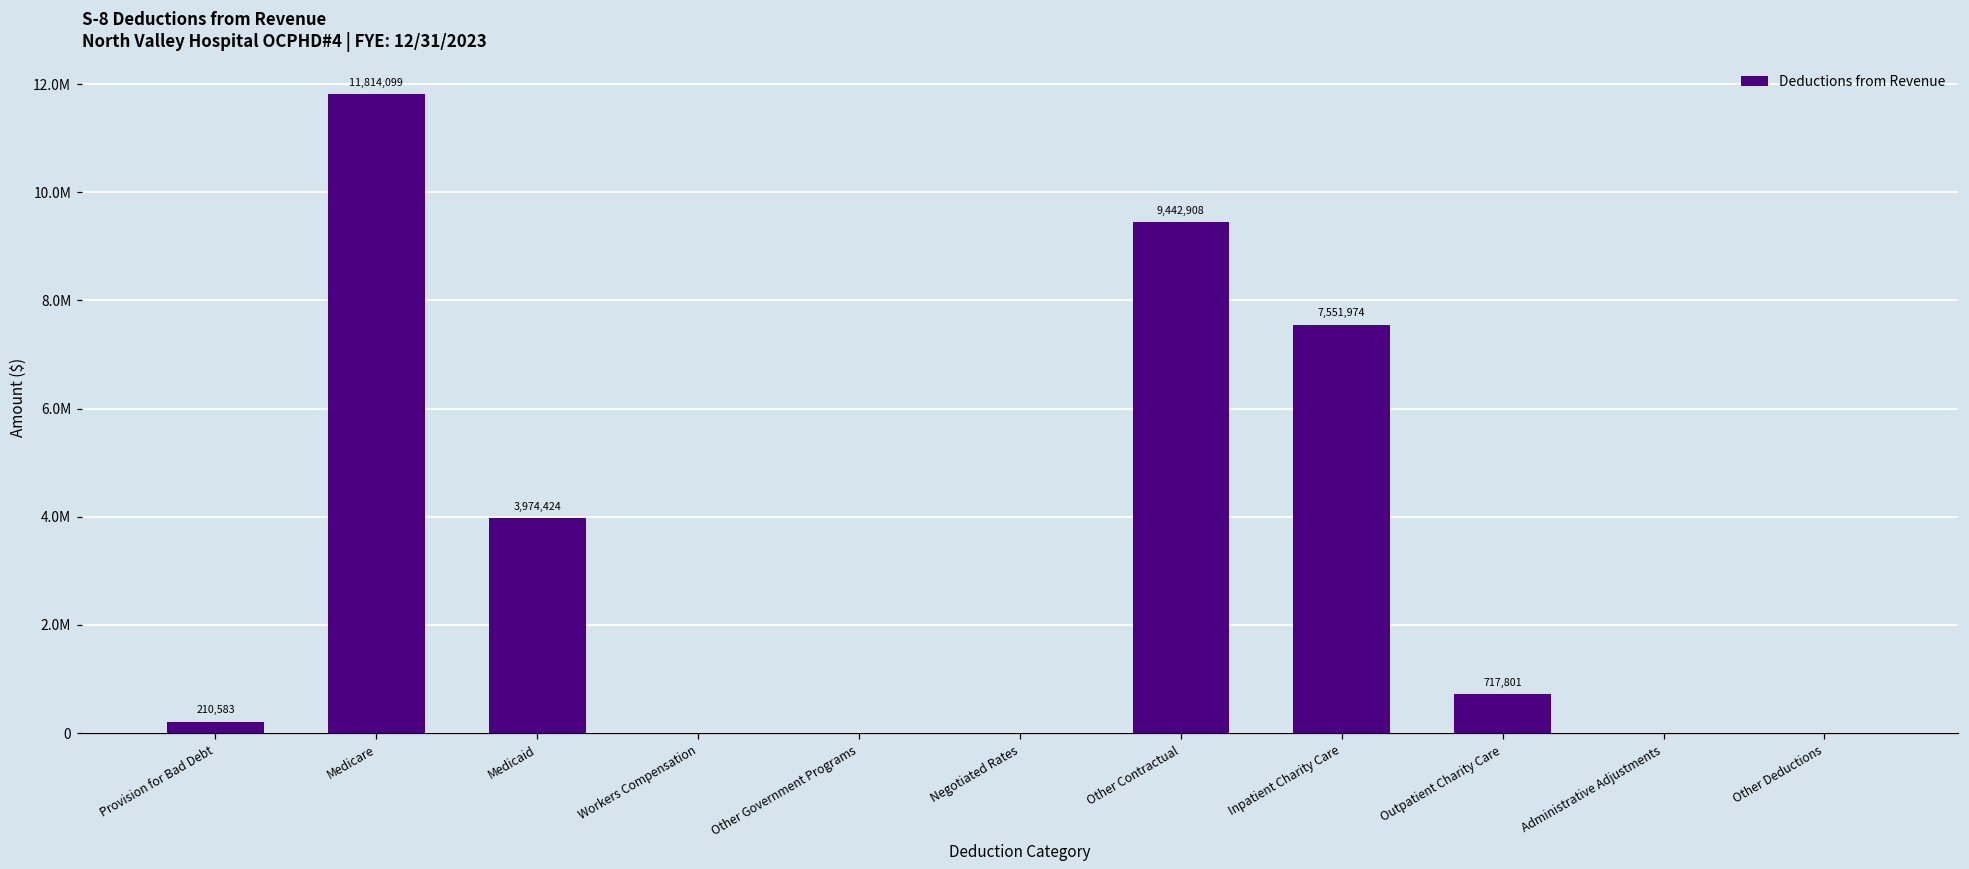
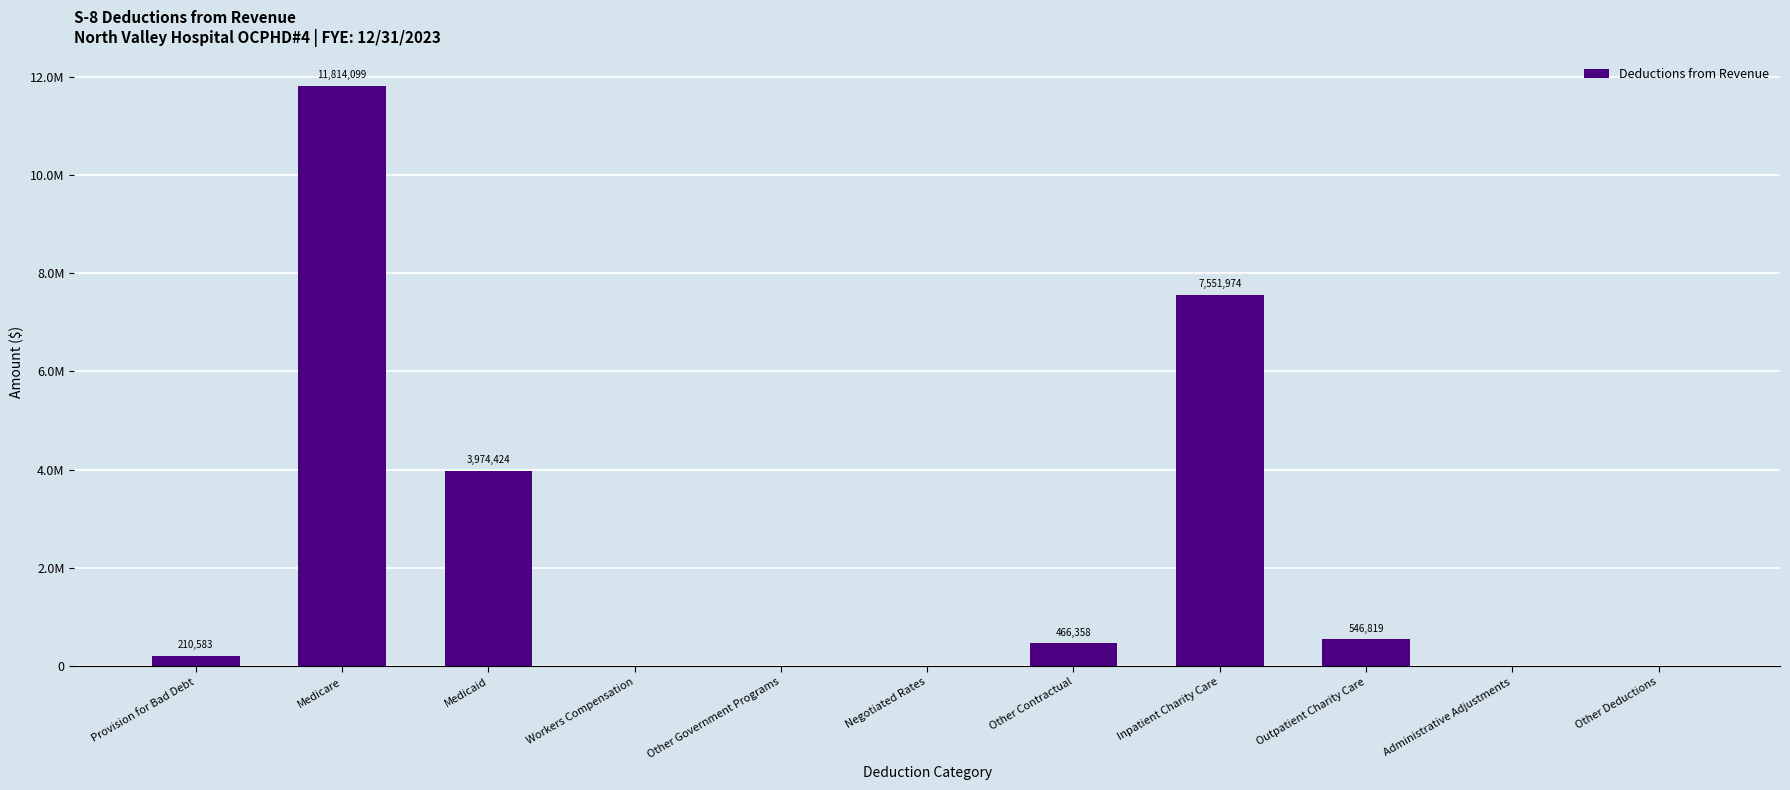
Other Contractual: 9,442,908 -> 466,358
Outpatient Charity Care: 717,801 -> 546,819
